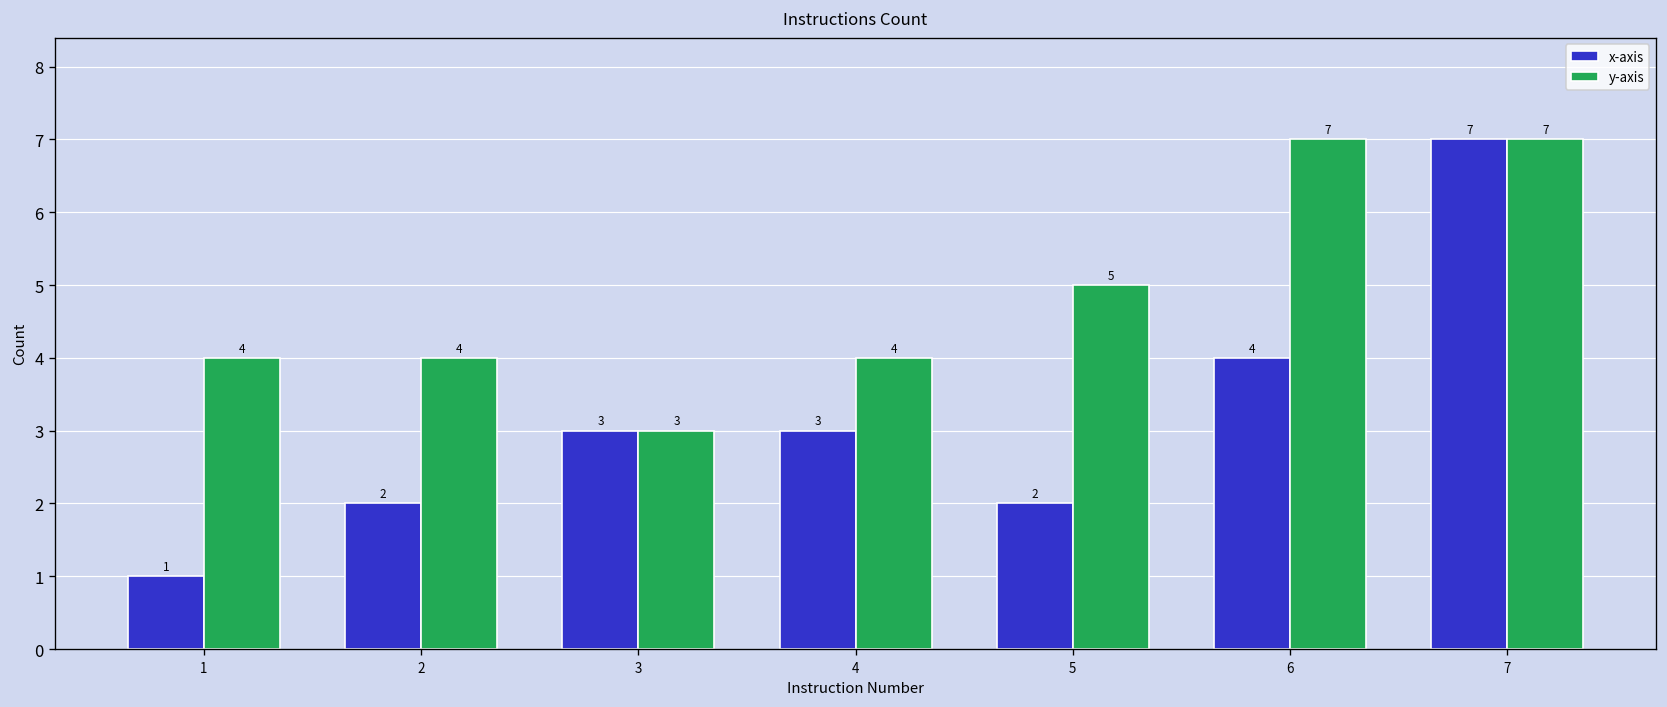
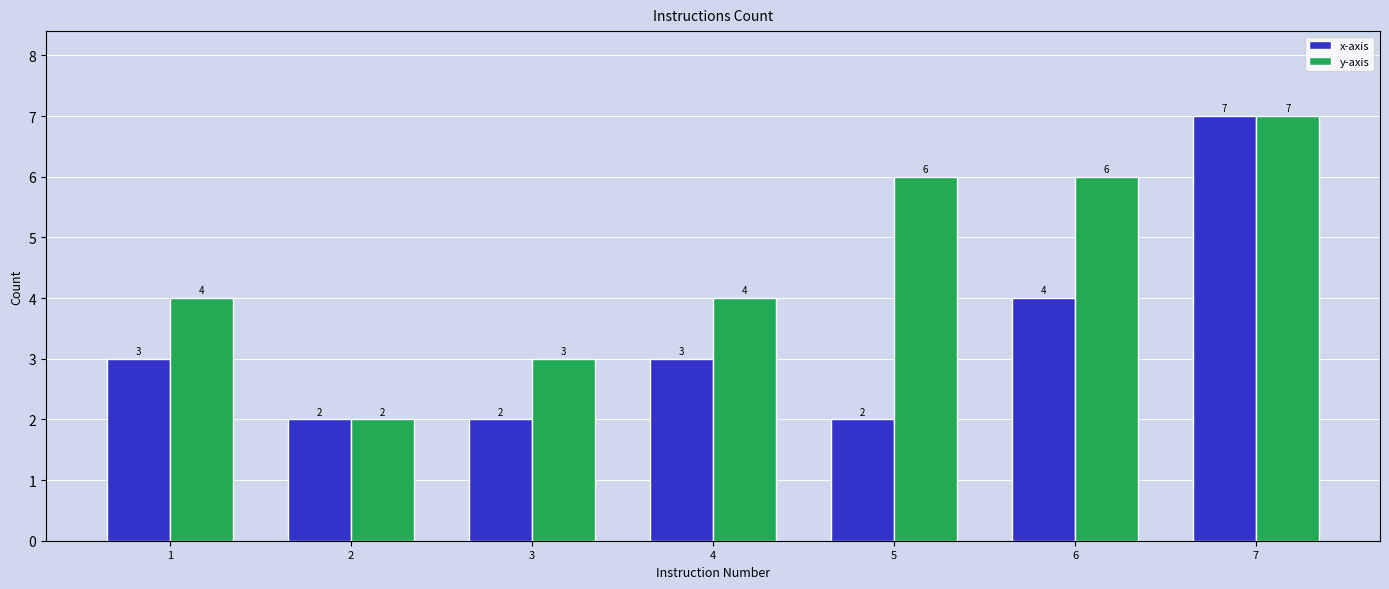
x-axis, 1: 1 -> 3
y-axis, 2: 4 -> 2
x-axis, 3: 3 -> 2
y-axis, 5: 5 -> 6
y-axis, 6: 7 -> 6
